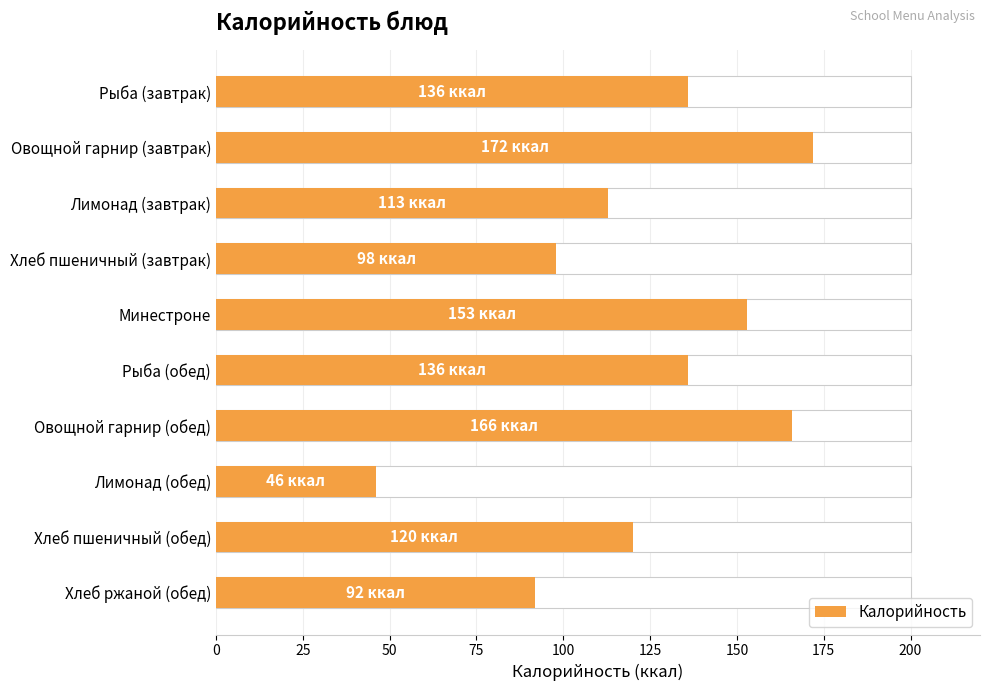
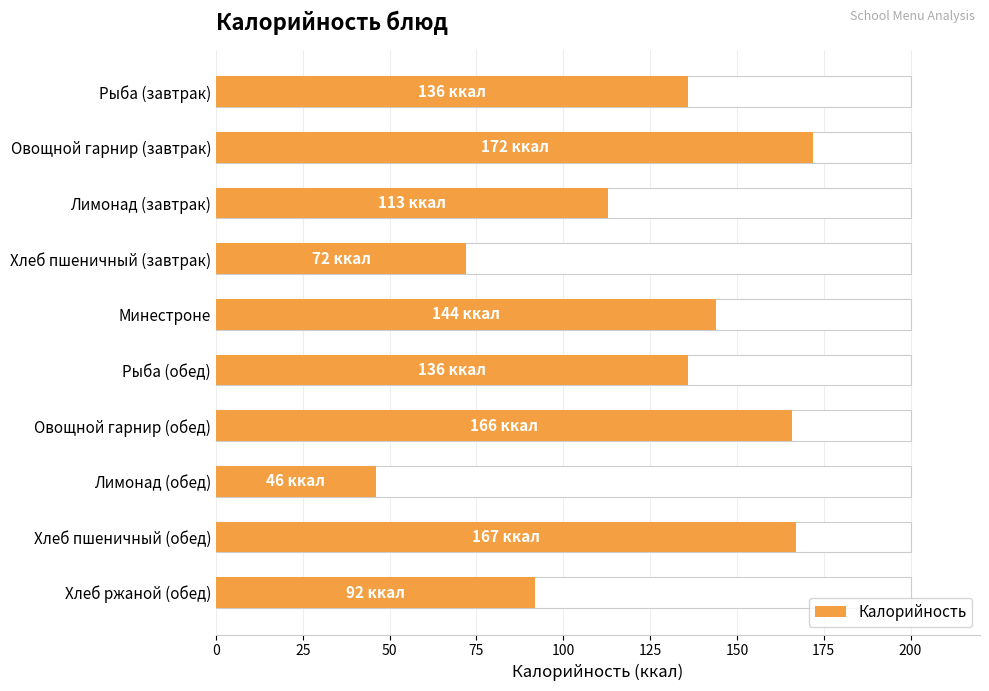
Калорийность, Хлеб пшеничный (завтрак): 98 -> 72
Калорийность, Минестроне: 153 -> 144
Калорийность, Хлеб пшеничный (обед): 120 -> 167
